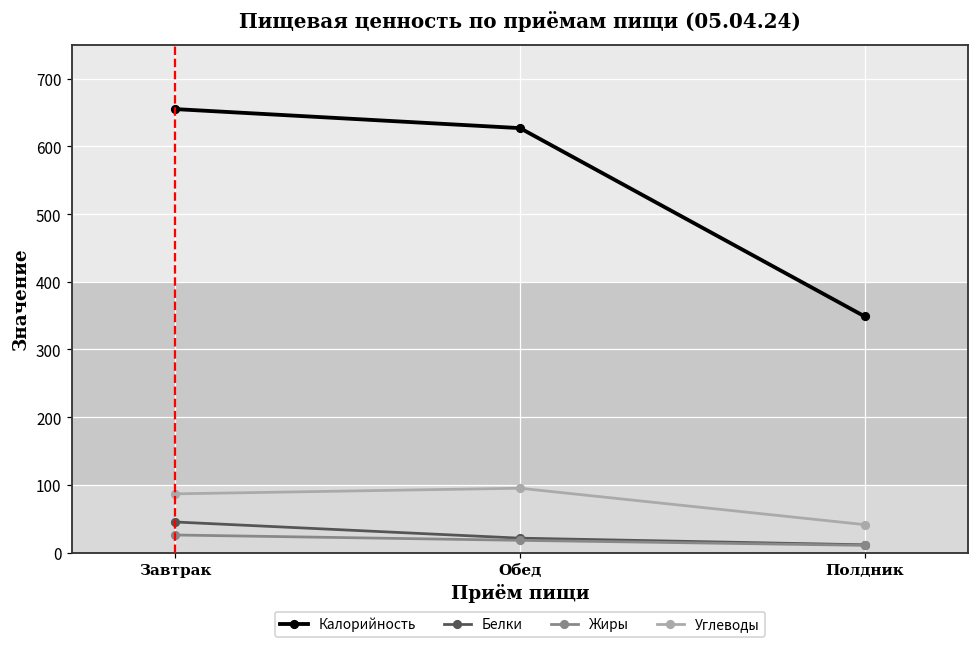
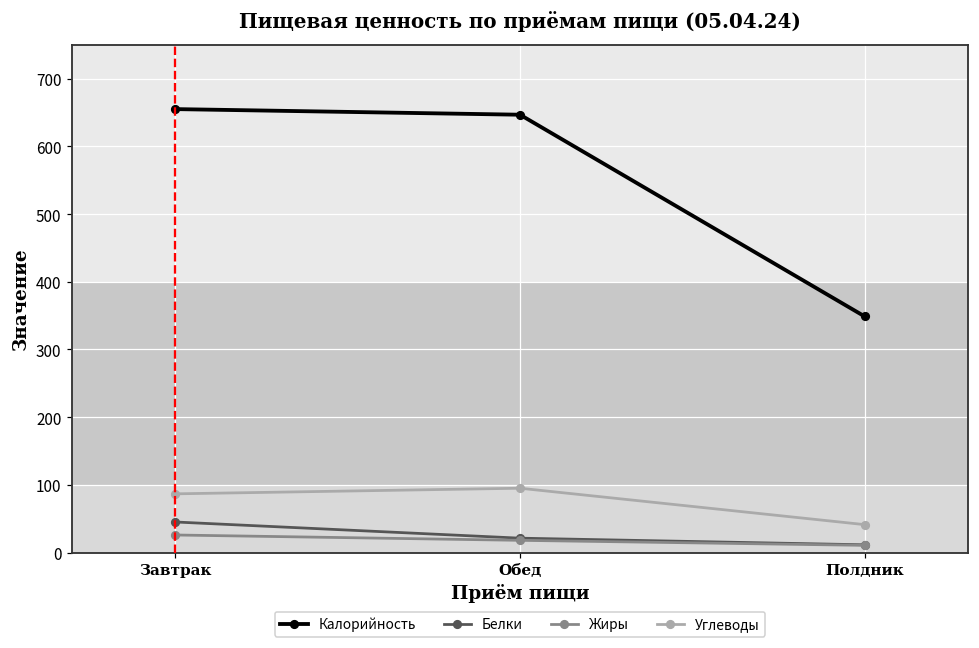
Калорийность, Обед: 630 -> 650
